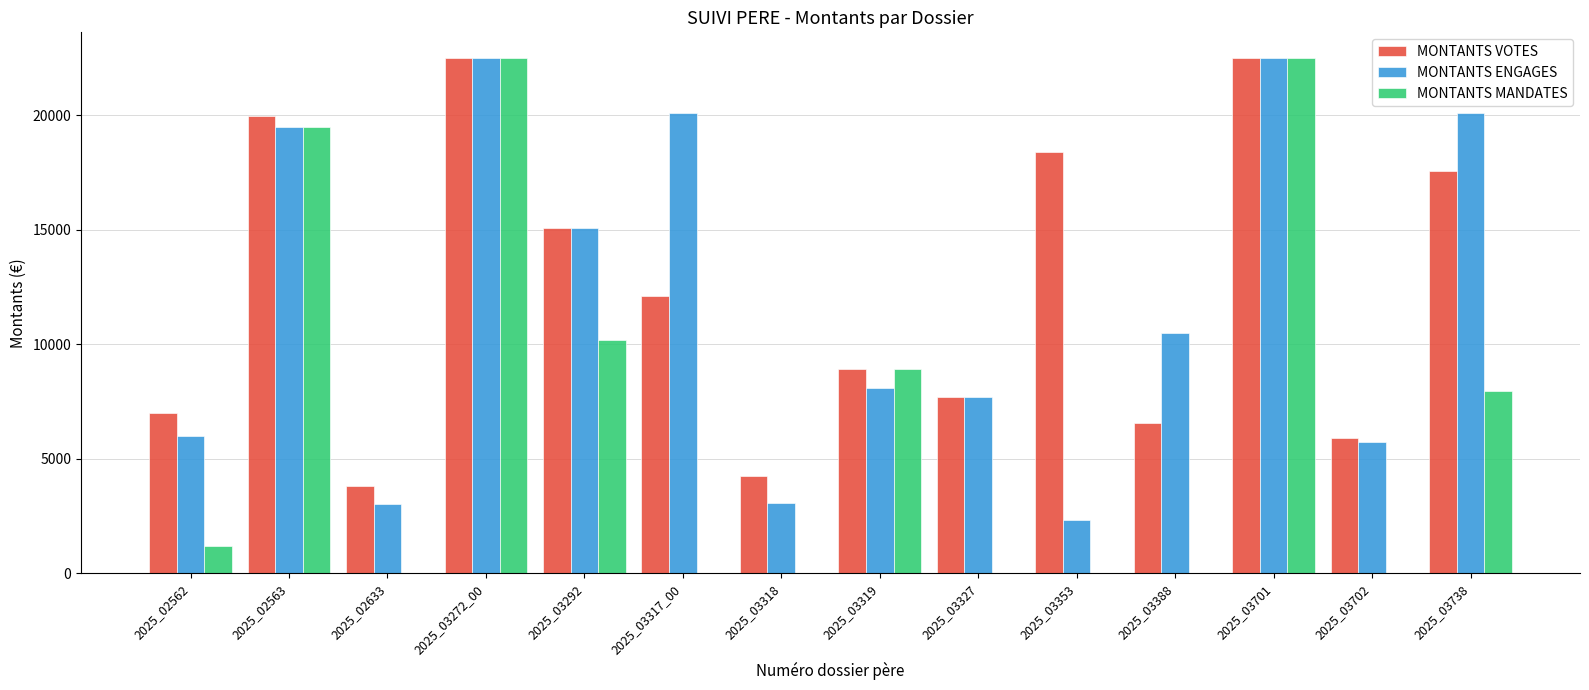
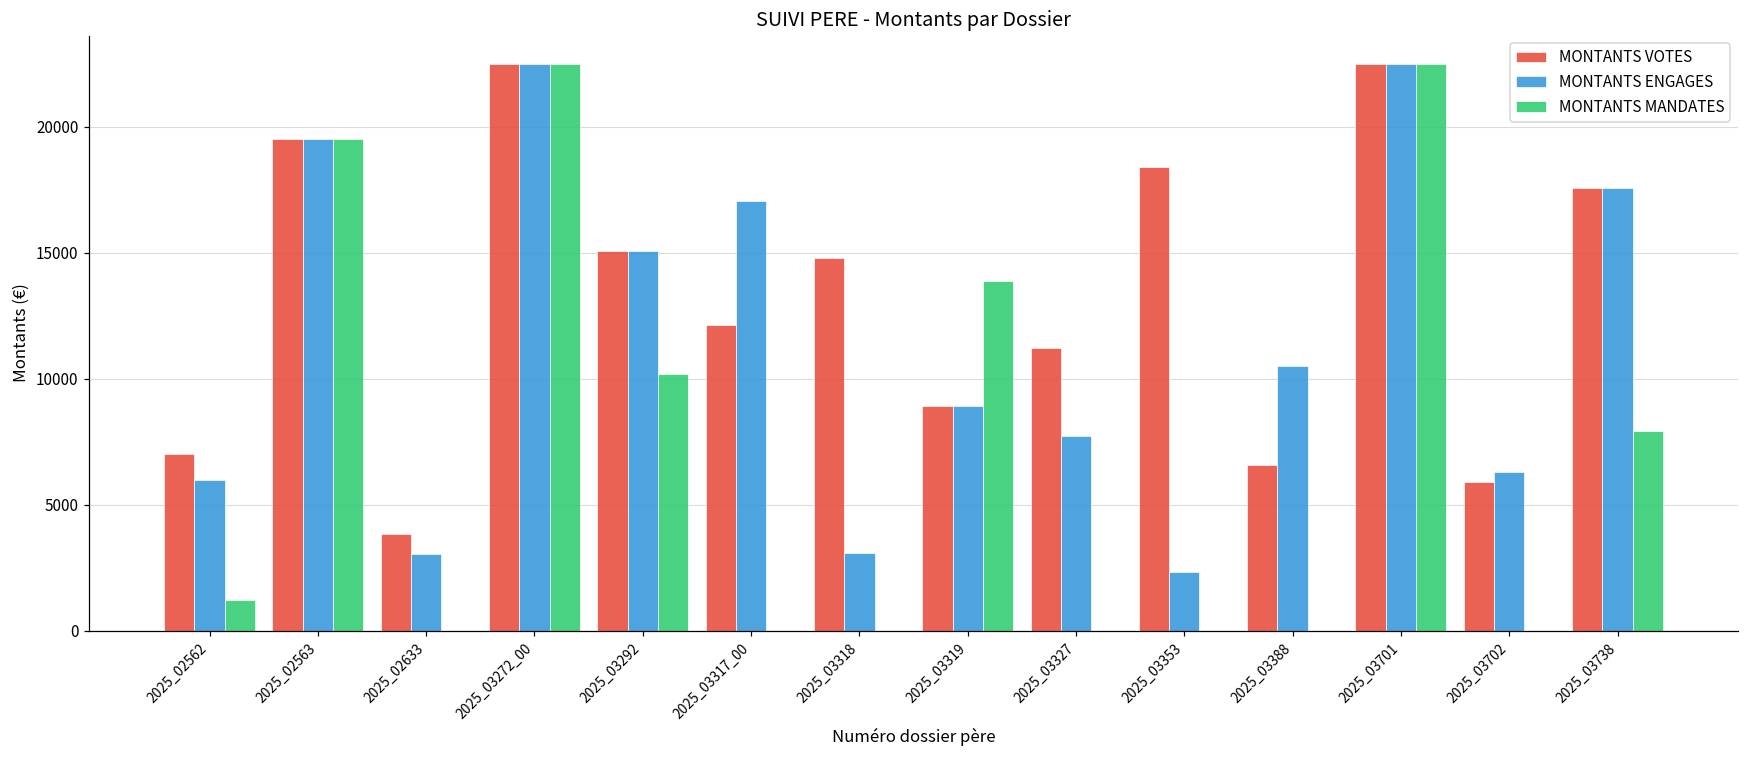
MONTANTS VOTES, 2025_02563: 20000 -> 19500
MONTANTS ENGAGES, 2025_03317_00: 20100 -> 17000
MONTANTS VOTES, 2025_03318: 4200 -> 14800
MONTANTS ENGAGES, 2025_03319: 8100 -> 8900
MONTANTS MANDATES, 2025_03319: 8900 -> 13900
MONTANTS VOTES, 2025_03327: 7700 -> 11200
MONTANTS ENGAGES, 2025_03702: 5700 -> 6300
MONTANTS ENGAGES, 2025_03738: 20100 -> 17600
